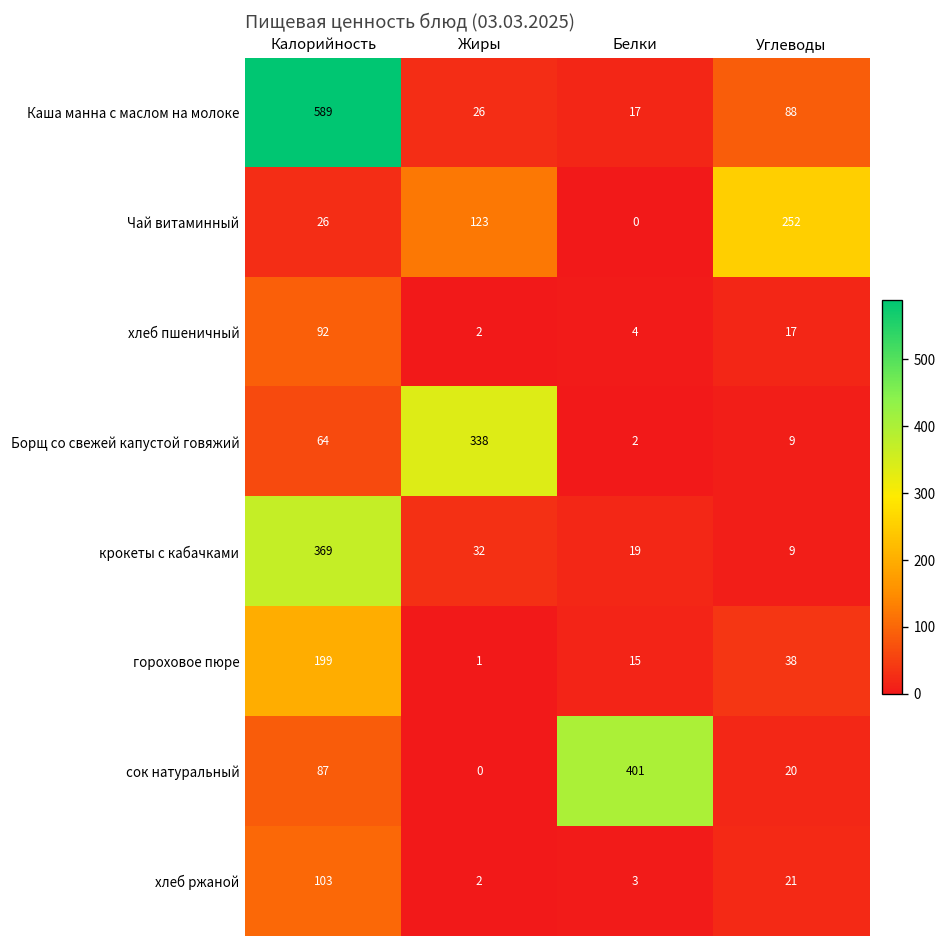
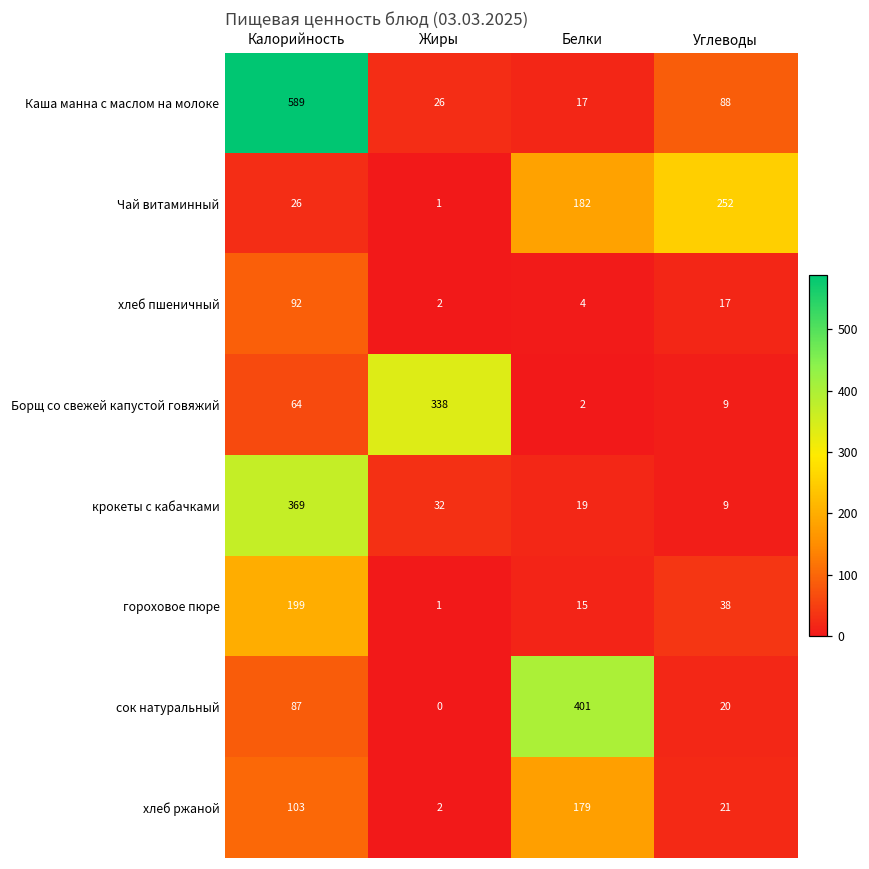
Чай витаминный, Жиры: 123 -> 1
Чай витаминный, Белки: 0 -> 182
хлеб ржаной, Белки: 3 -> 179
